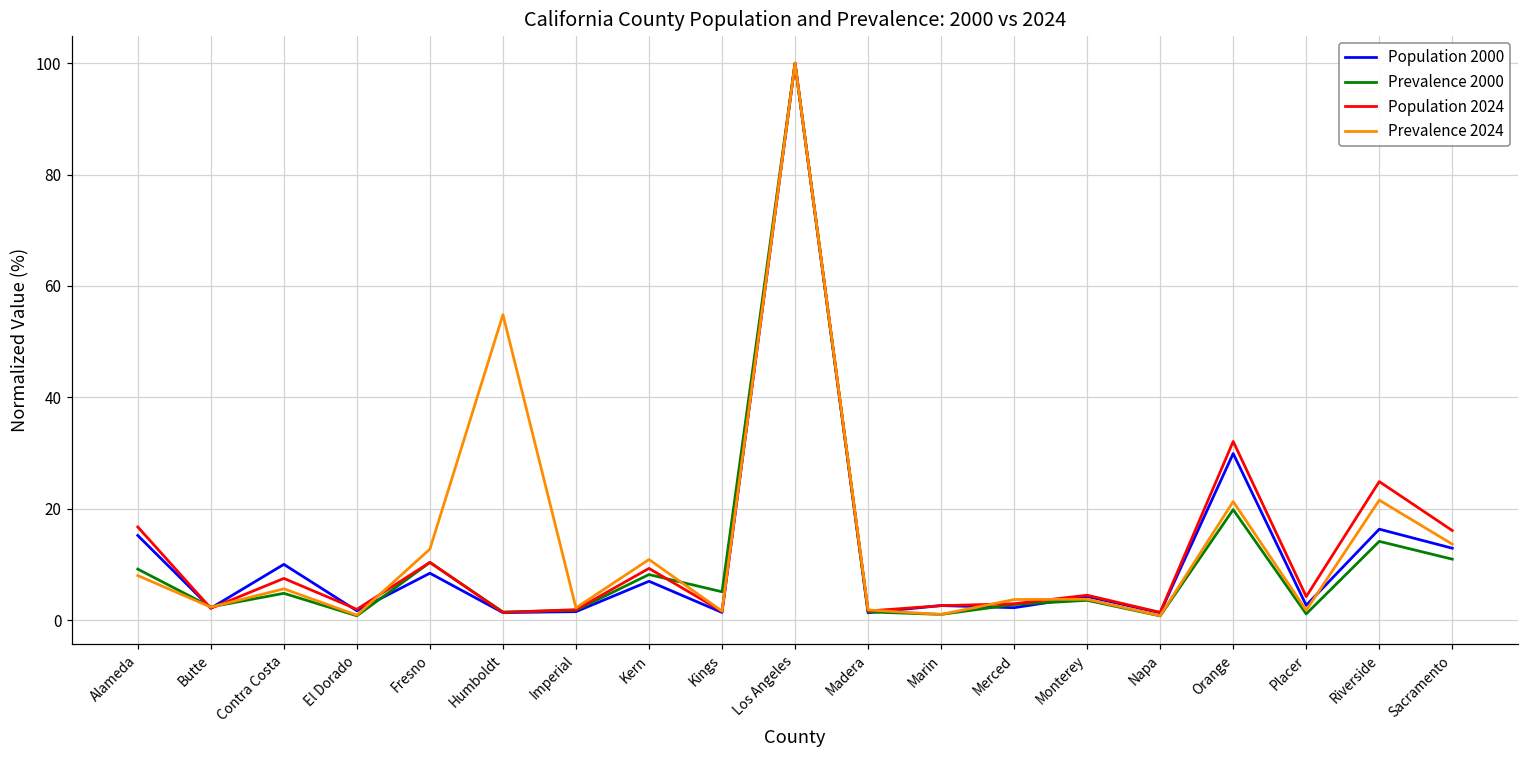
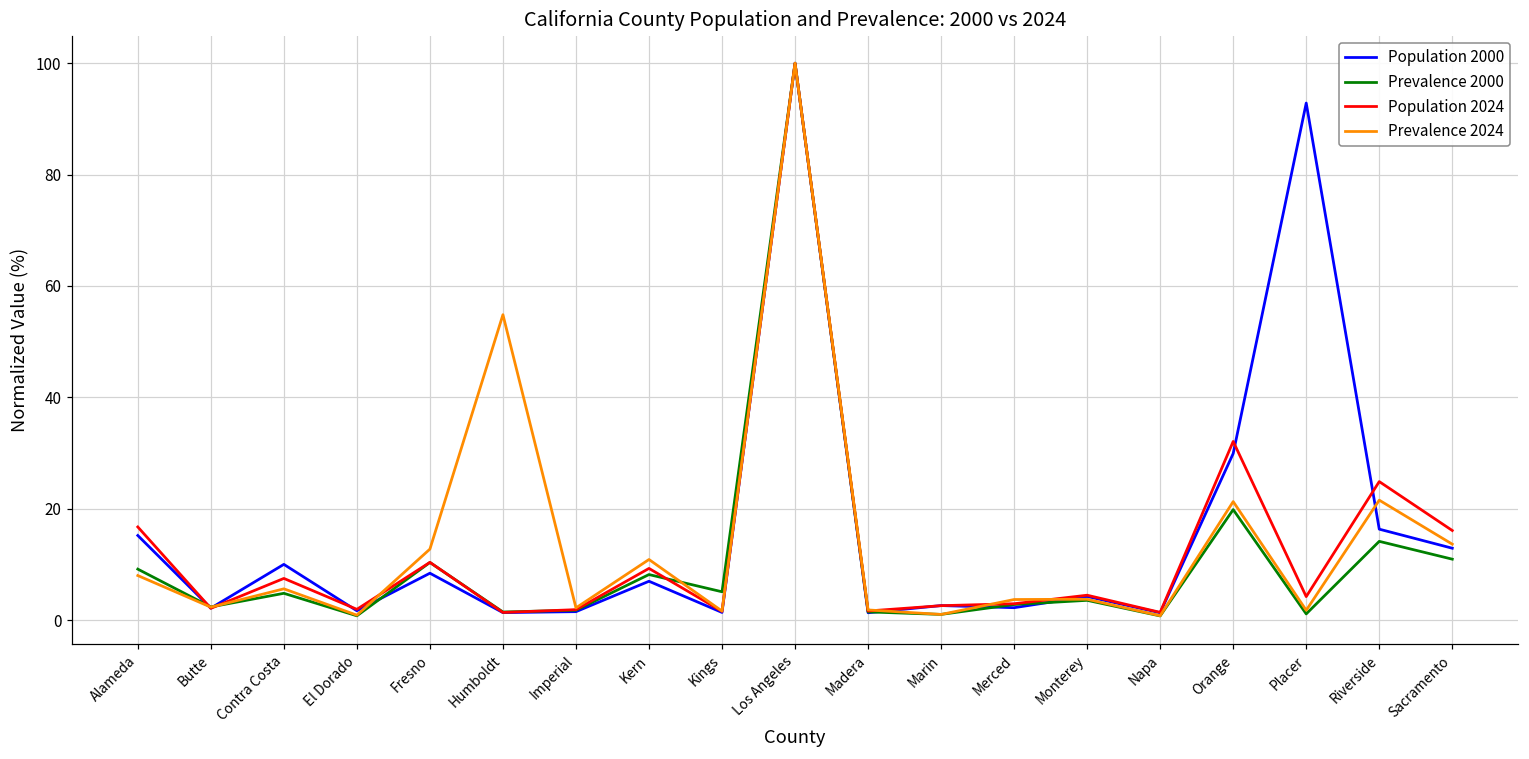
Population 2000, Placer: 3 -> 93
